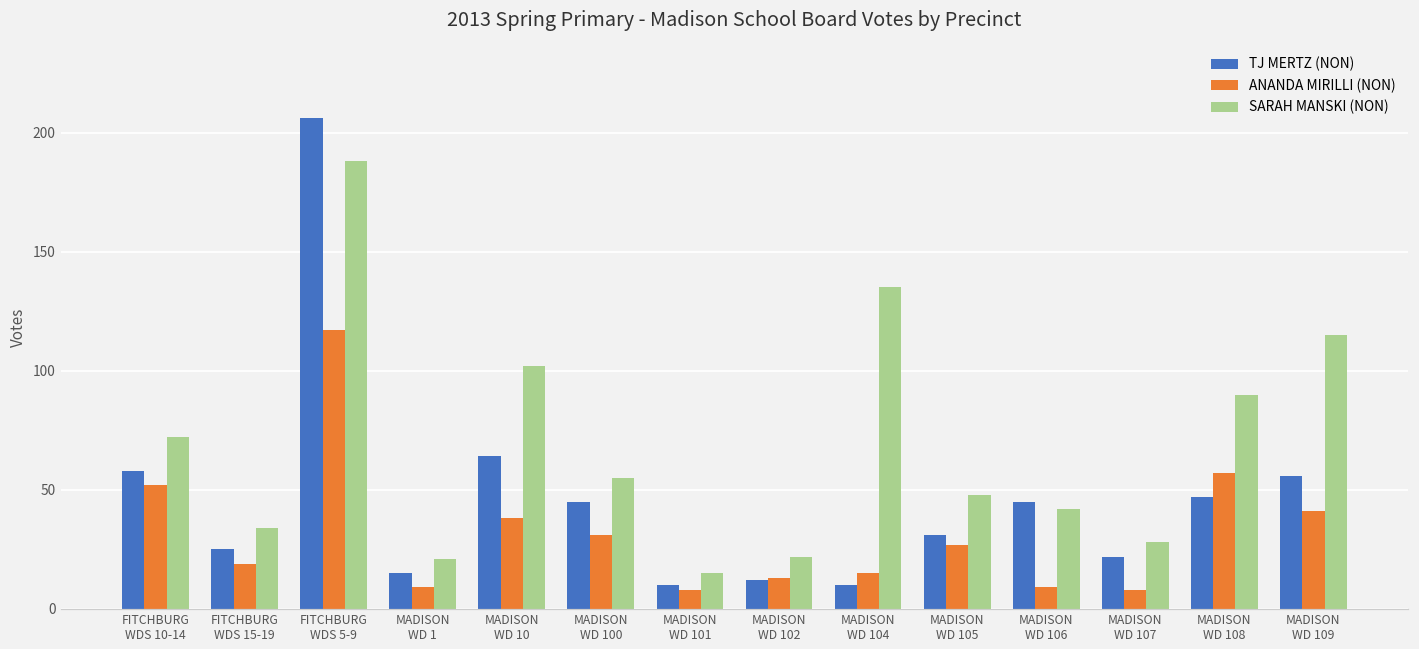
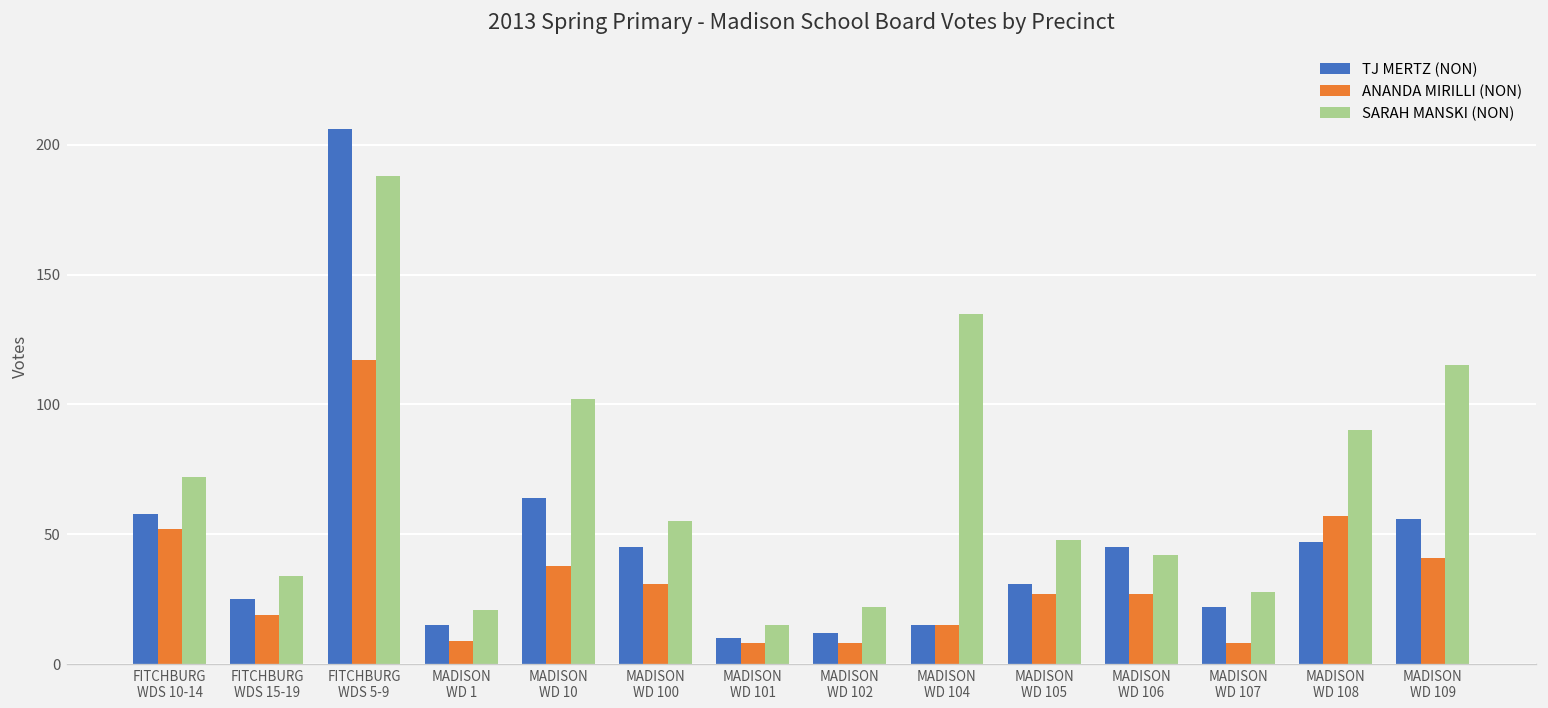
ANANDA MIRILLI (NON), MADISON WD 102: 13 -> 8
TJ MERTZ (NON), MADISON WD 104: 10 -> 15
ANANDA MIRILLI (NON), MADISON WD 106: 9 -> 27
